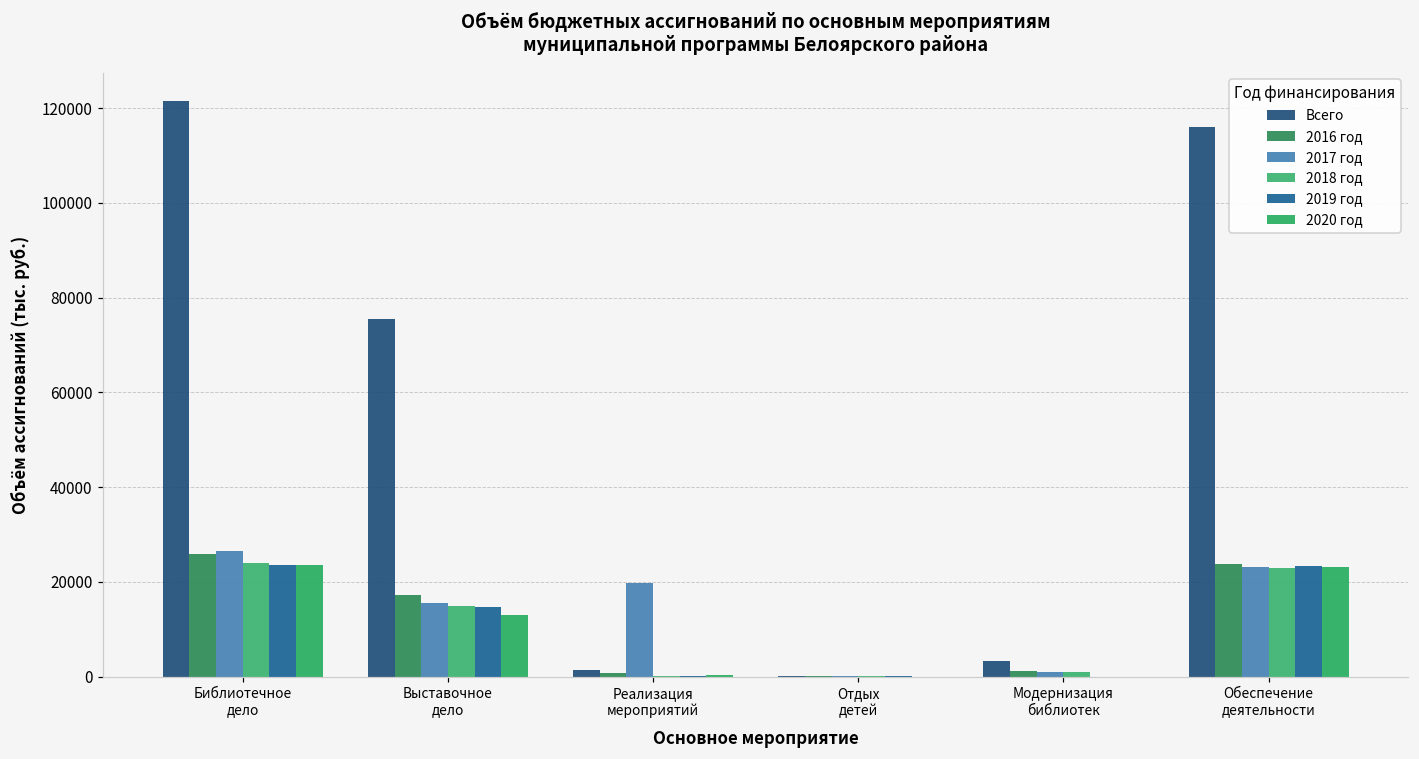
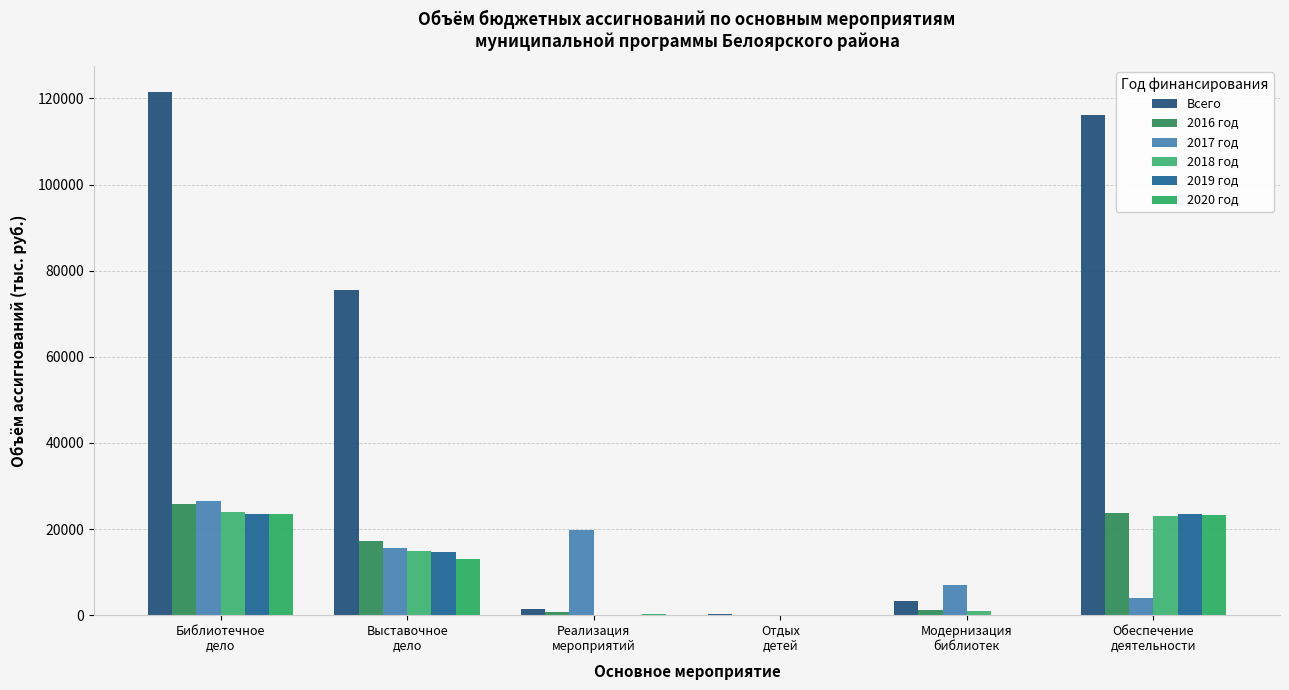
2017 год, Модернизация библиотек: 1000 -> 7000
2017 год, Обеспечение деятельности: 23000 -> 4000
